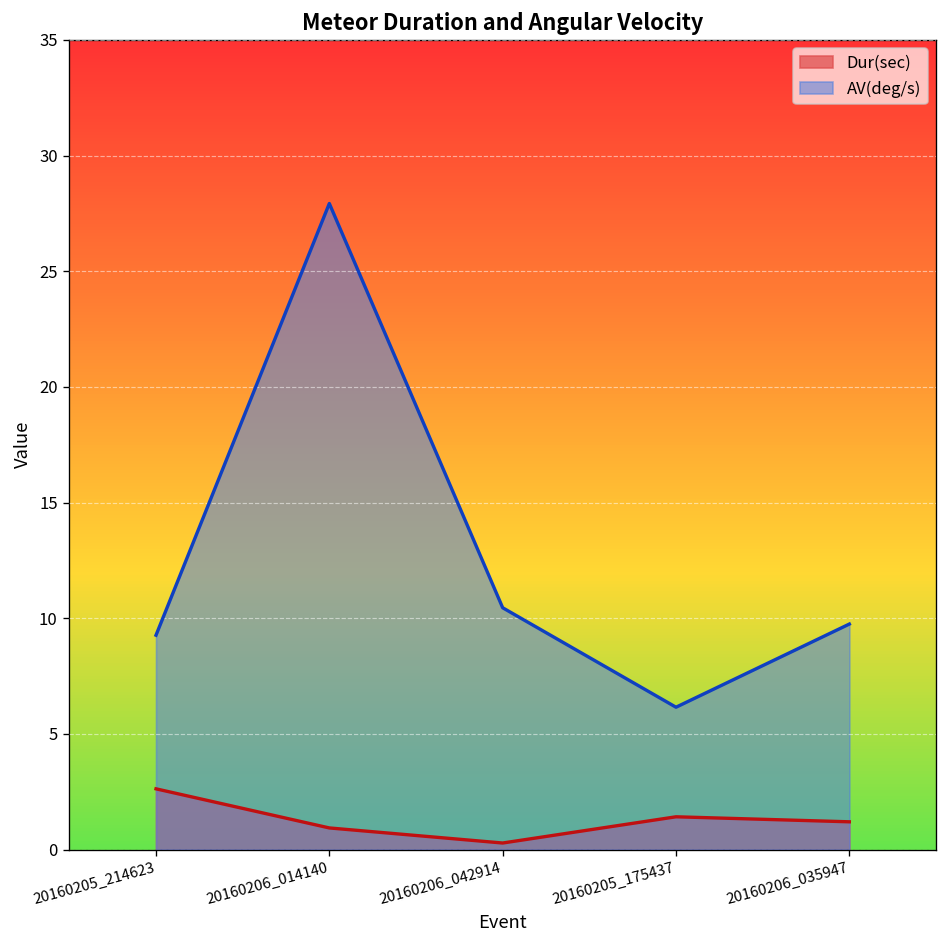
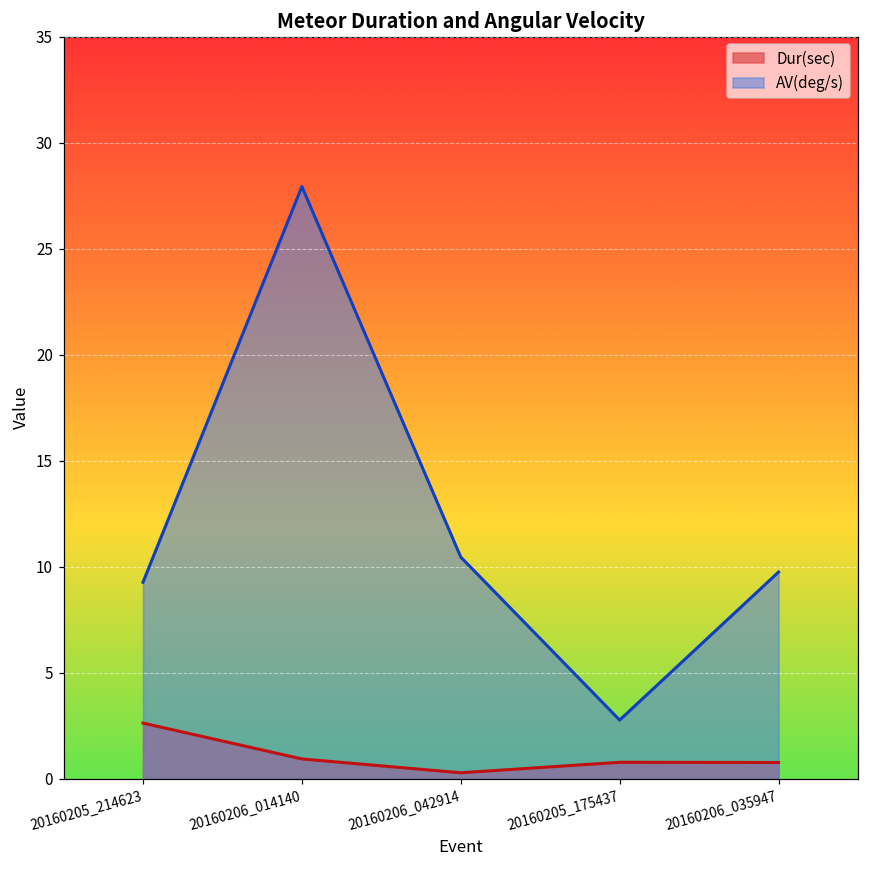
Dur(sec), 20160205_175437: 1.4 -> 0.8
AV(deg/s), 20160205_175437: 6.2 -> 2.8
Dur(sec), 20160206_035947: 1.2 -> 0.8
